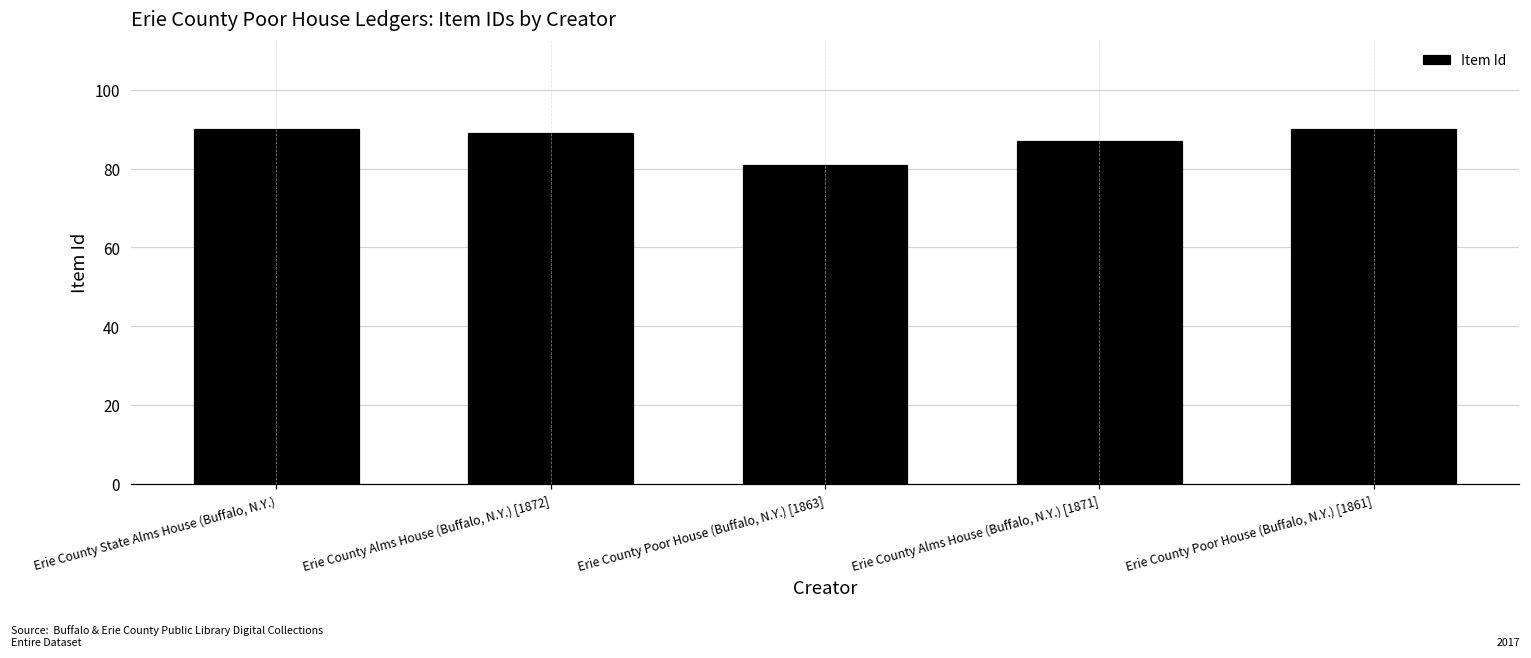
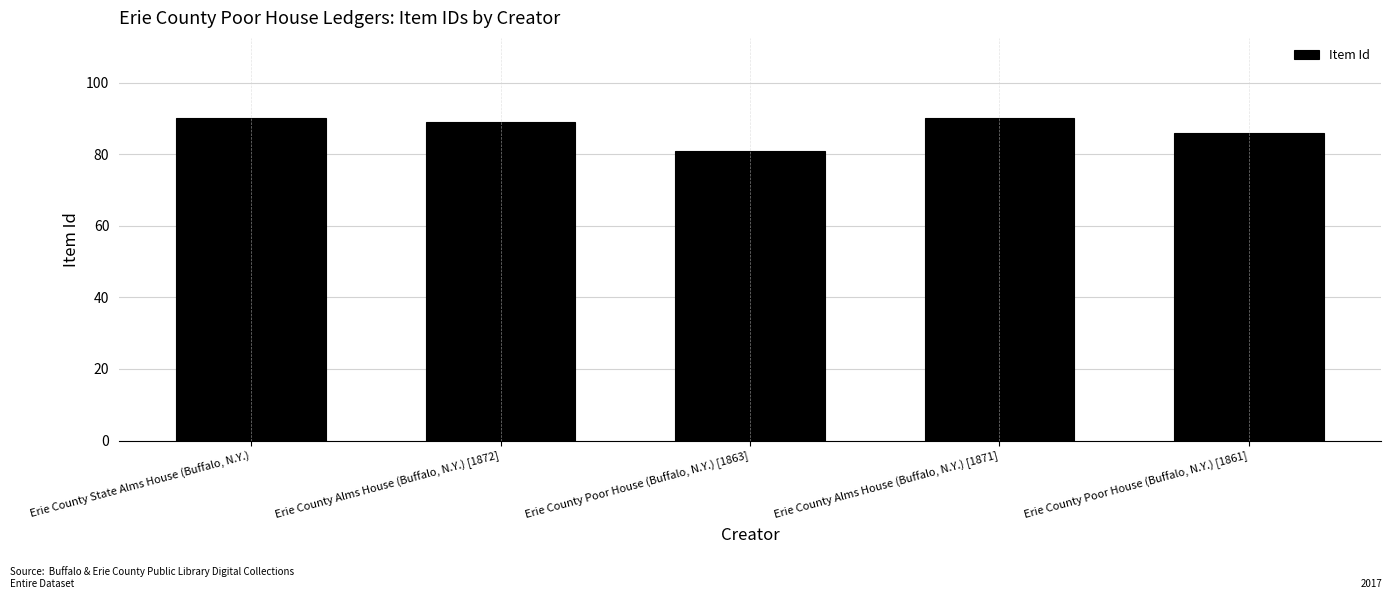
Erie County Alms House (Buffalo, N.Y.) [1871]: 87 -> 90
Erie County Poor House (Buffalo, N.Y.) [1861]: 90 -> 86
